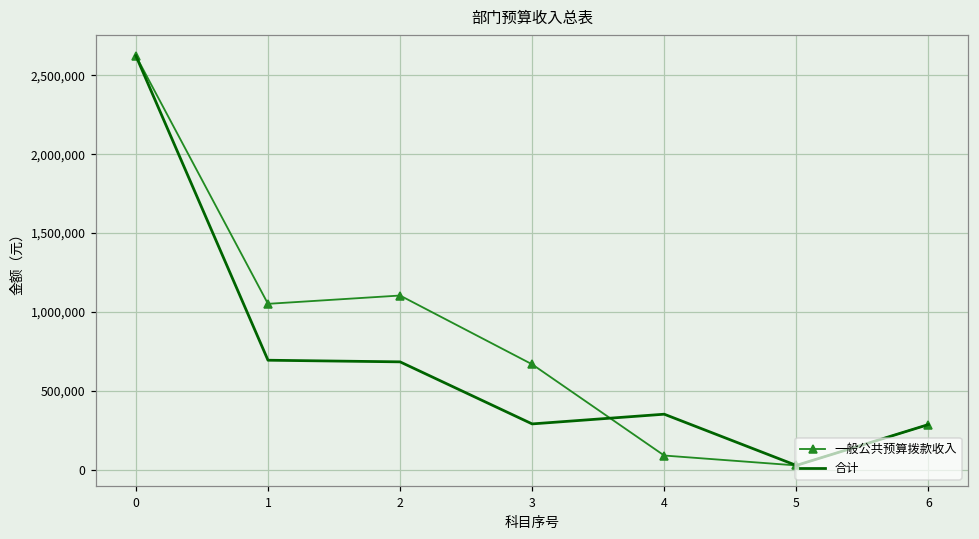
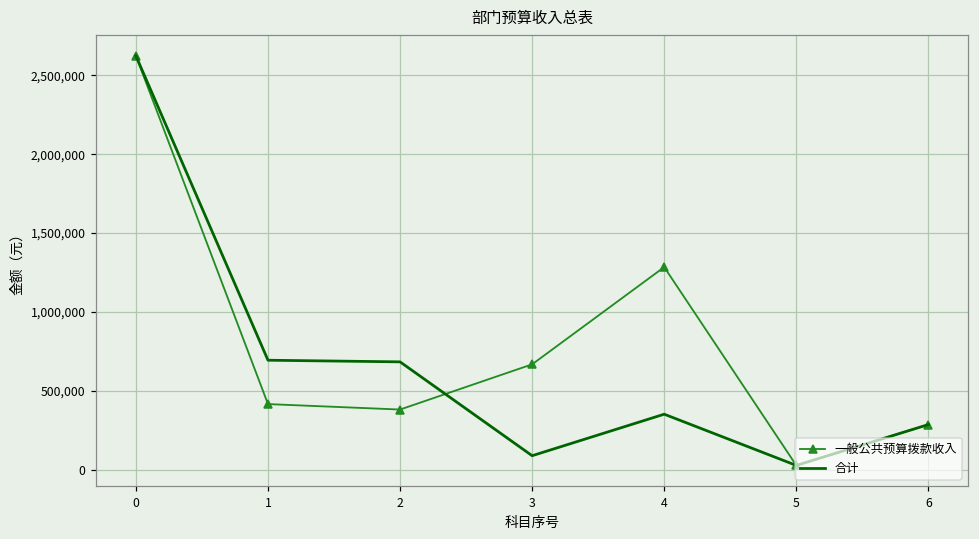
一般公共预算拨款收入, 1: 1,050,000 -> 420,000
一般公共预算拨款收入, 2: 1,100,000 -> 380,000
合计, 3: 290,000 -> 90,000
一般公共预算拨款收入, 4: 90,000 -> 1,280,000
